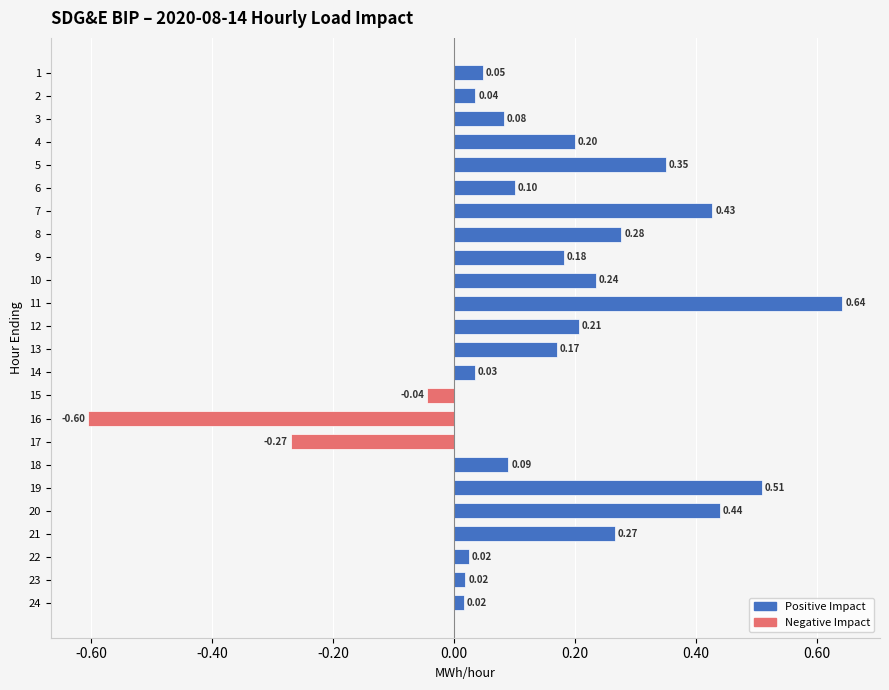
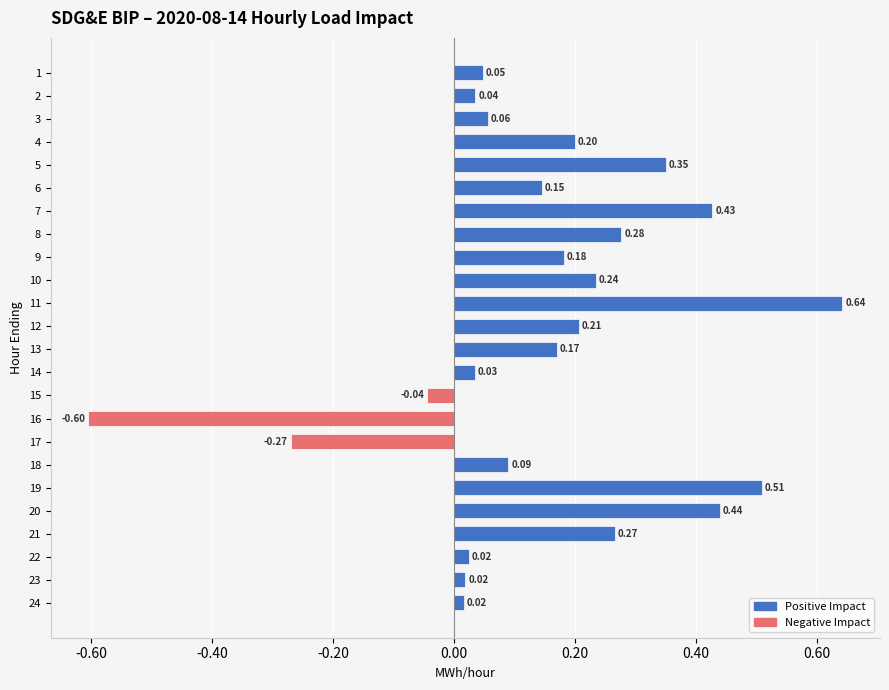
3: 0.08 -> 0.06
6: 0.10 -> 0.15
